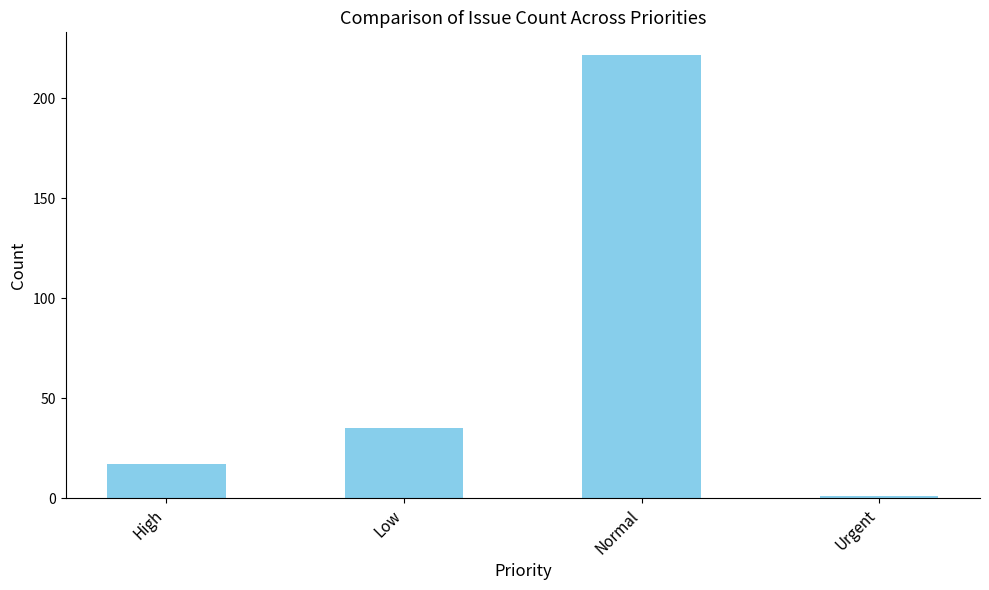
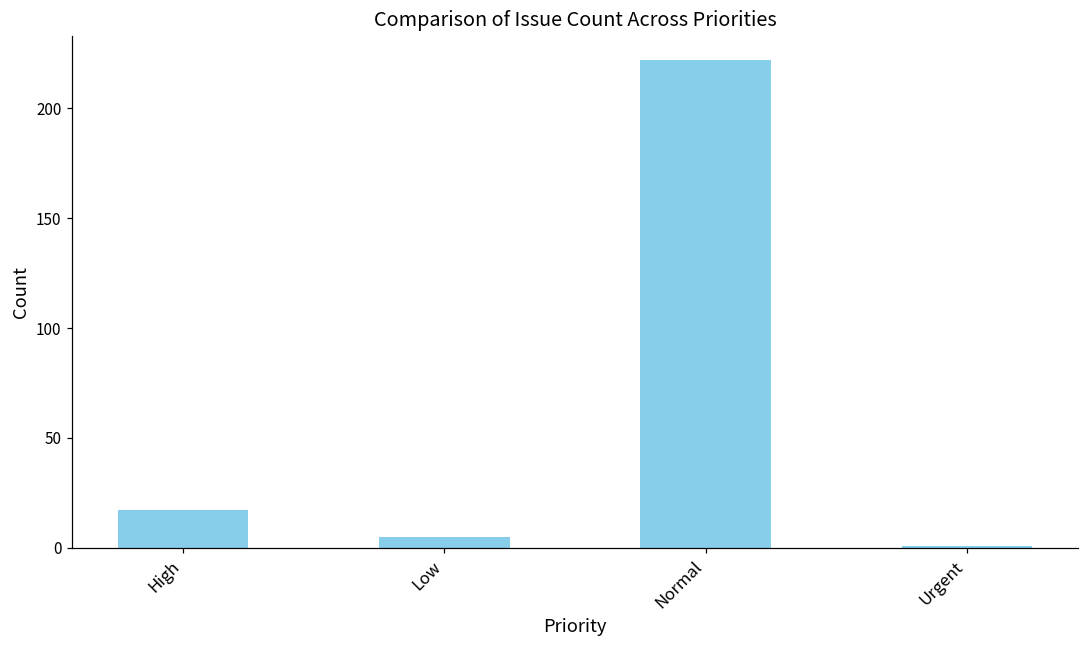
Low: 35 -> 5
